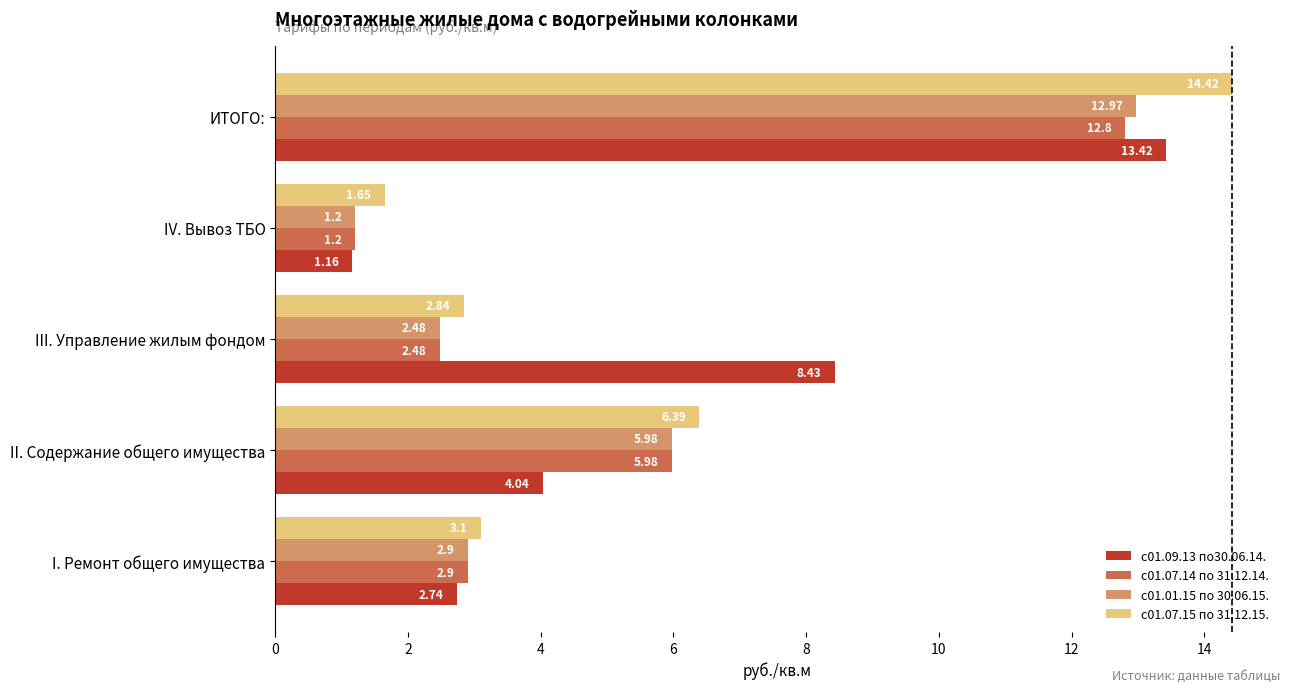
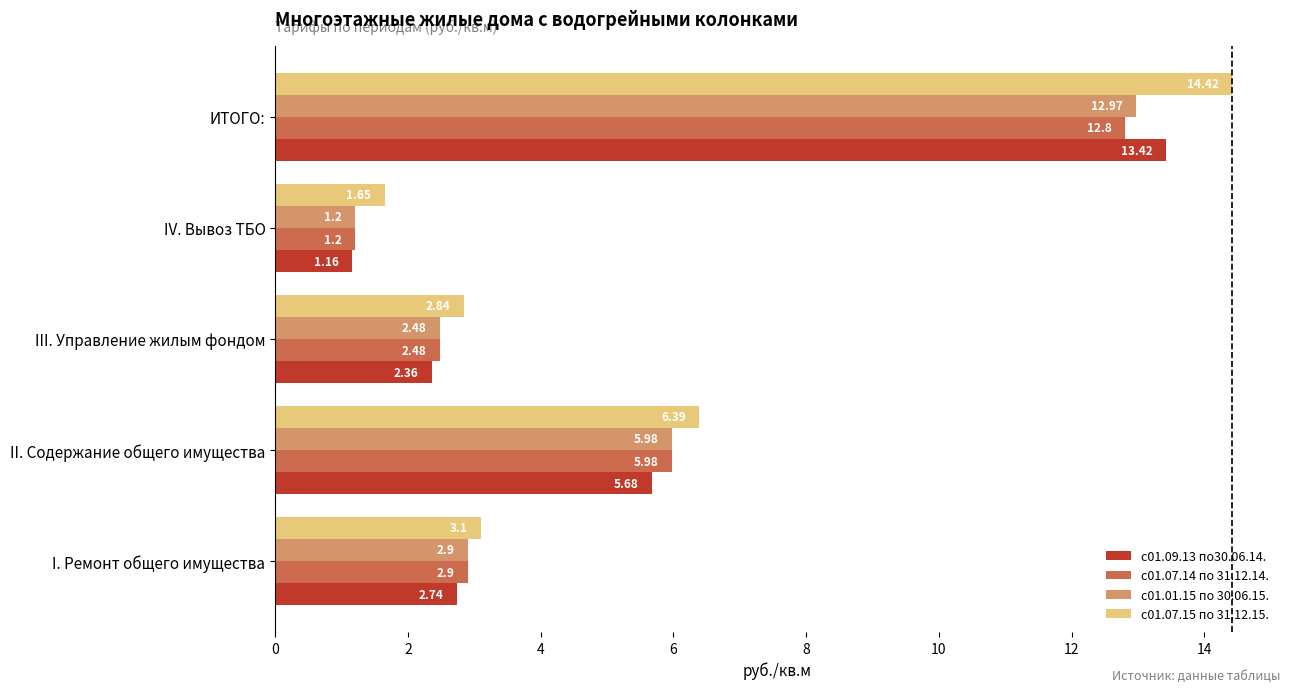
с01.09.13 по30.06.14., III. Управление жилым фондом: 8.43 -> 2.36
с01.09.13 по30.06.14., II. Содержание общего имущества: 4.04 -> 5.68
